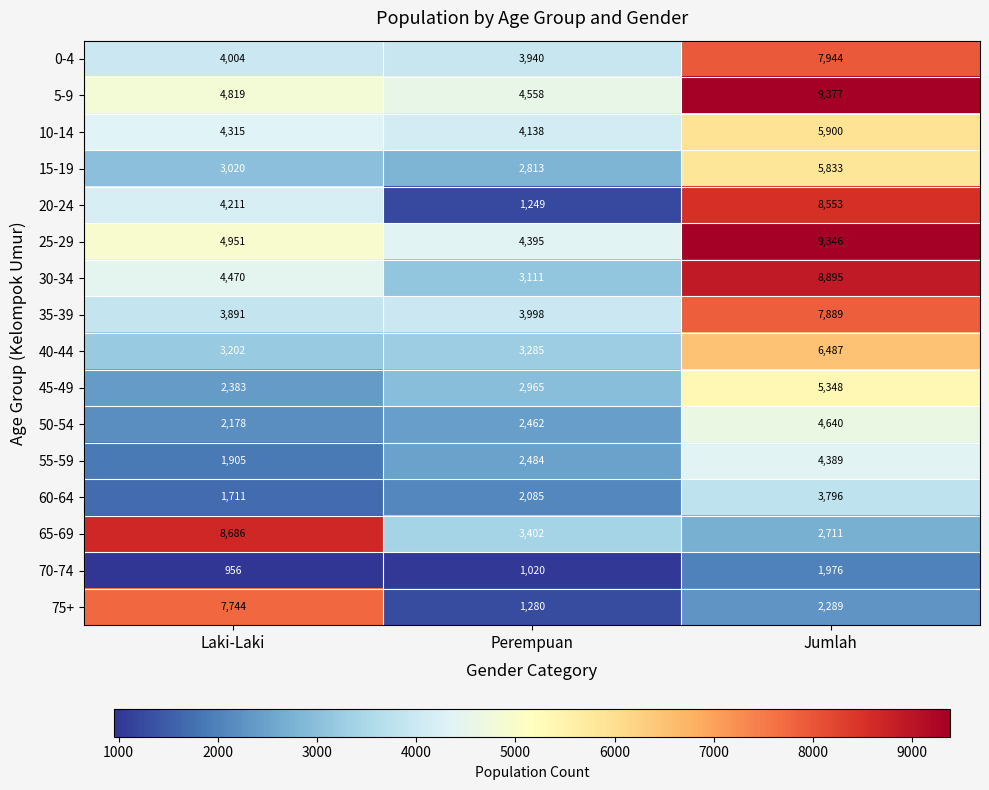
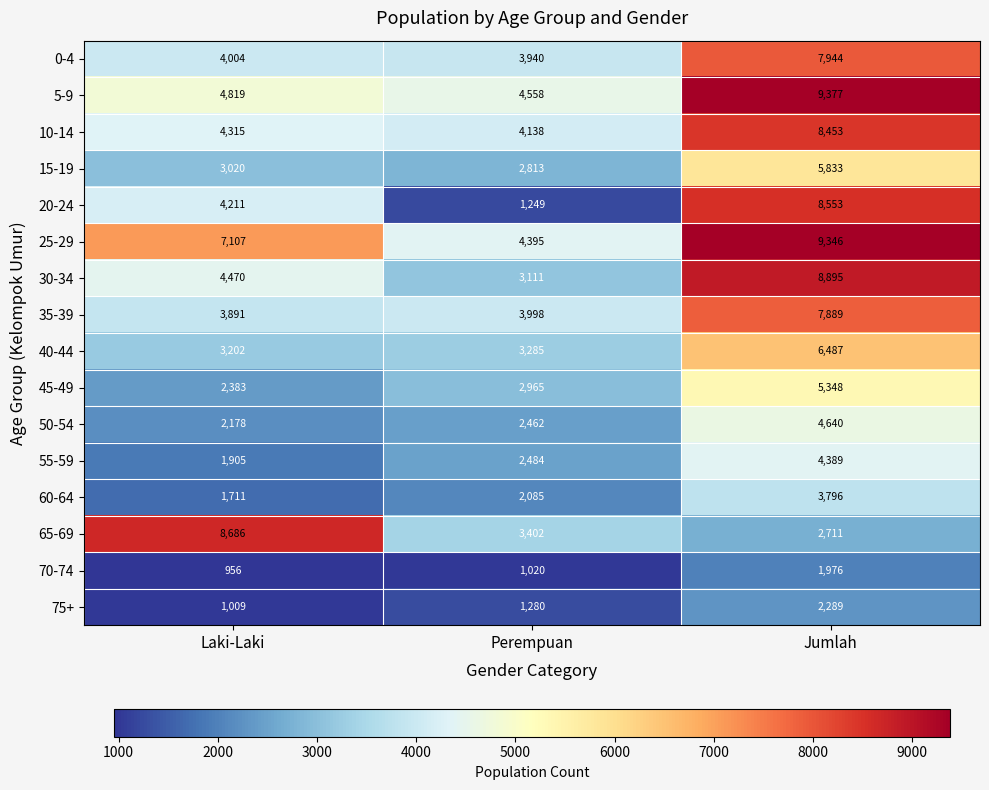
10-14, Jumlah: 5,900 -> 8,453
25-29, Laki-Laki: 4,951 -> 7,107
75+, Laki-Laki: 7,744 -> 1,009
